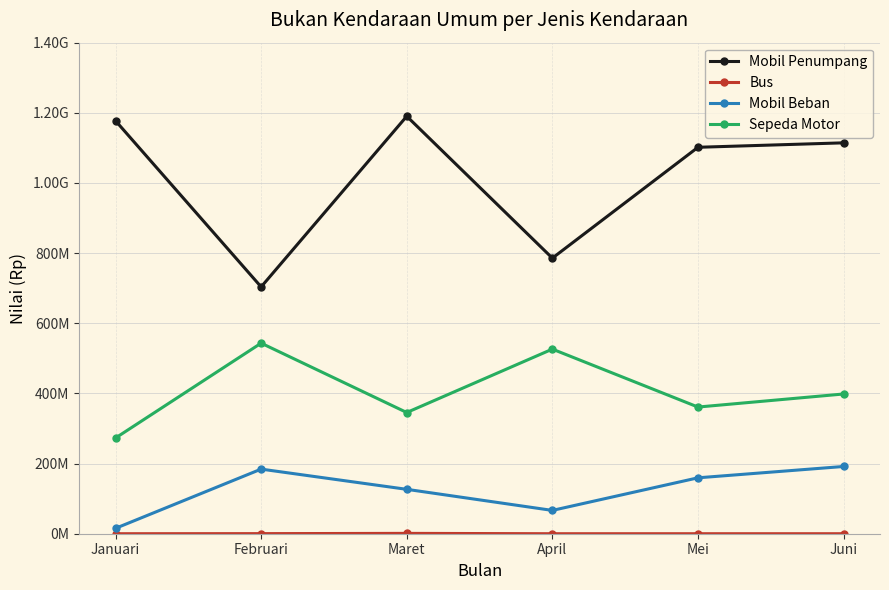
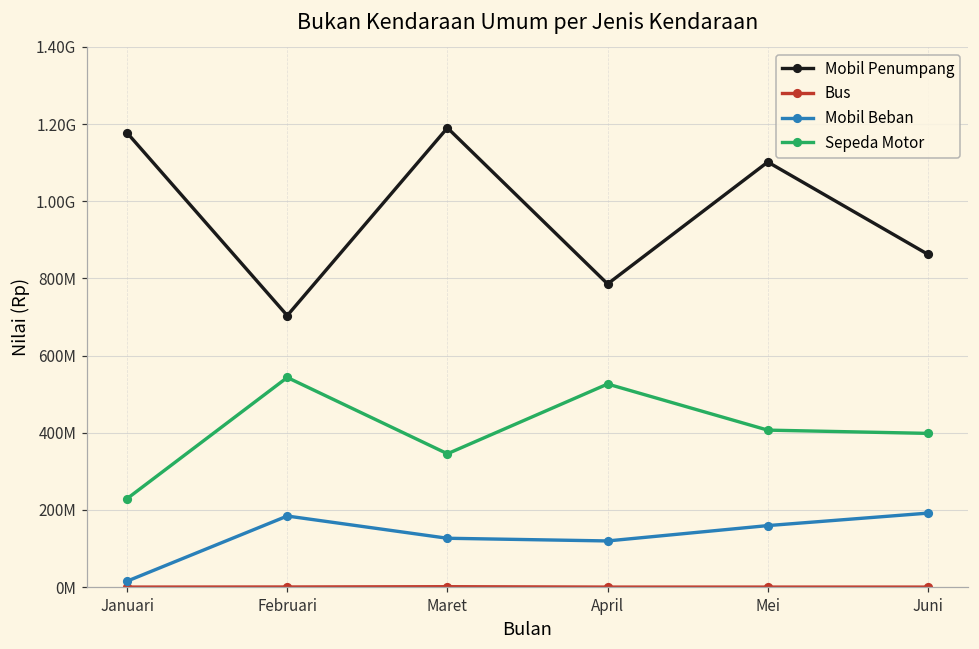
Sepeda Motor, Januari: 270000000 -> 230000000
Mobil Beban, April: 70000000 -> 120000000
Sepeda Motor, Mei: 360000000 -> 410000000
Mobil Penumpang, Juni: 1110000000 -> 860000000
